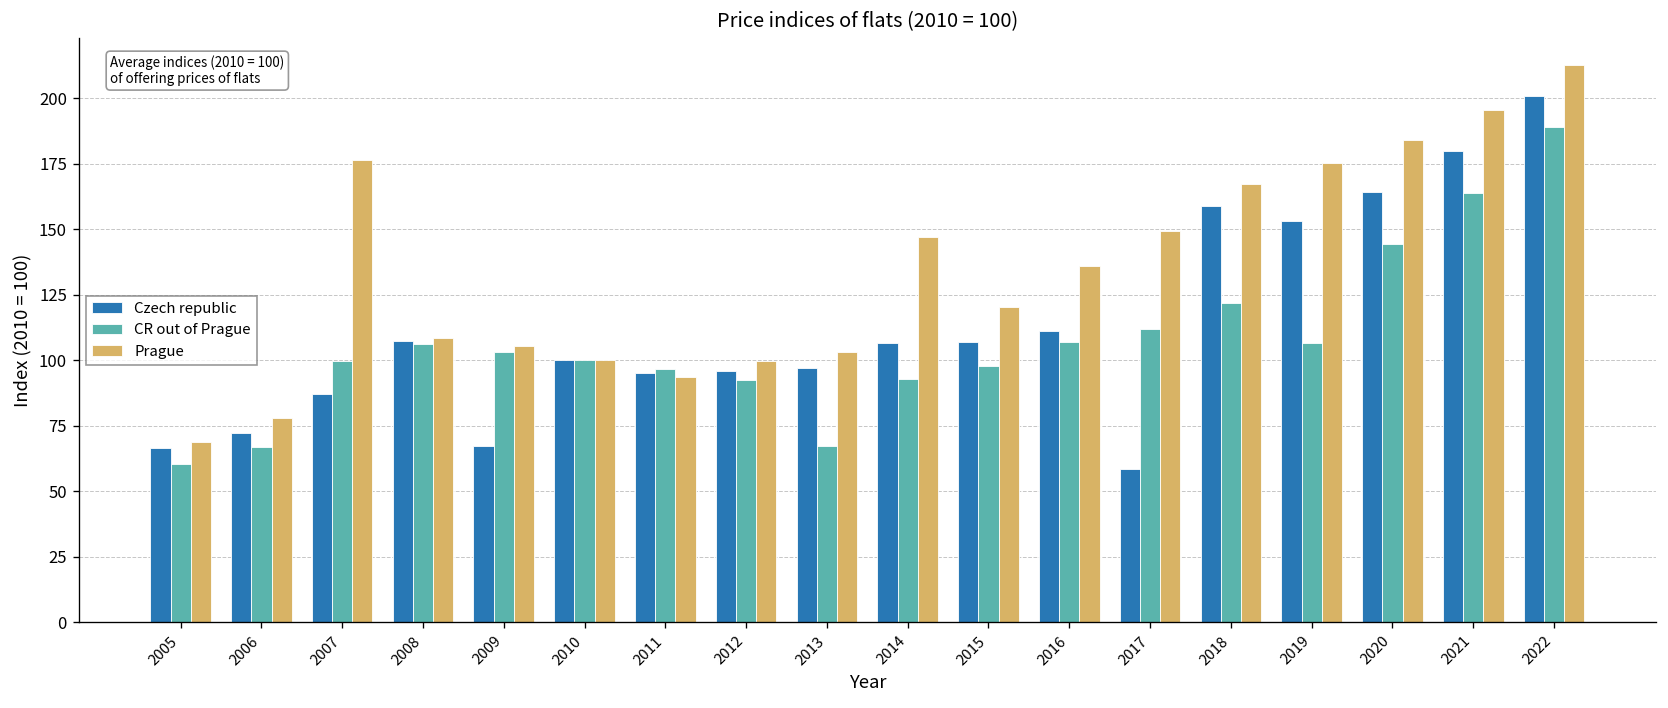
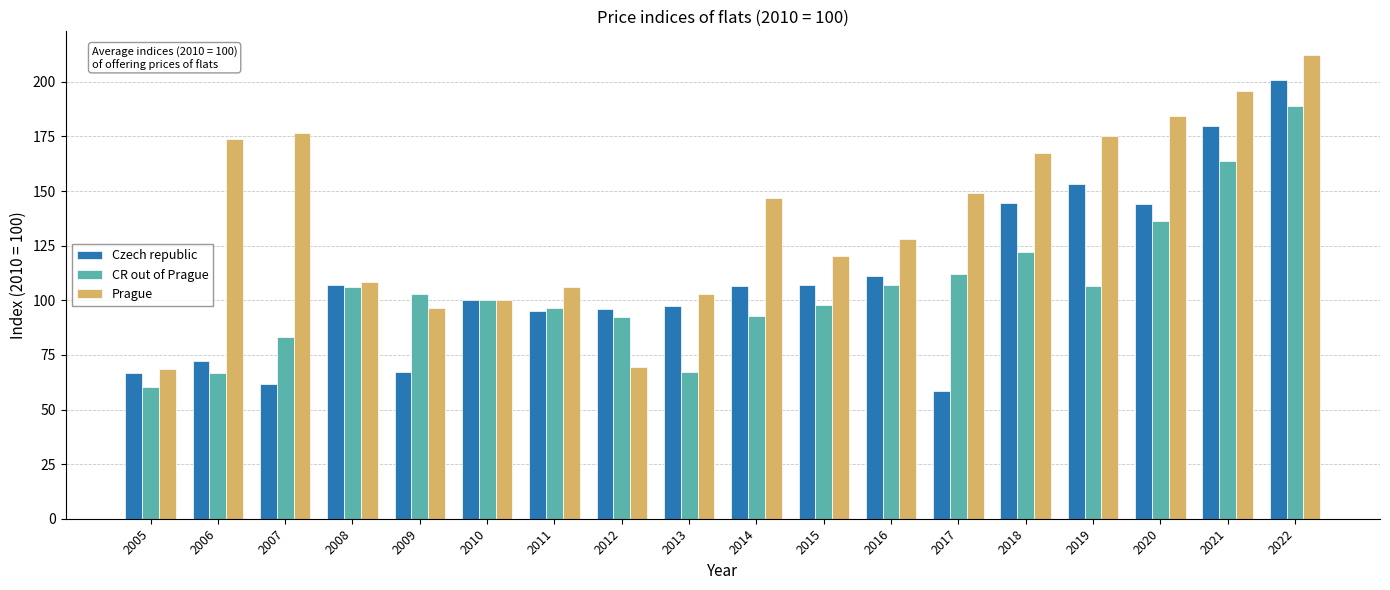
Prague, 2006: 78 -> 174
Czech republic, 2007: 87 -> 62
CR out of Prague, 2007: 100 -> 83
Prague, 2009: 106 -> 97
Prague, 2011: 94 -> 106
Prague, 2012: 100 -> 70
Prague, 2016: 136 -> 128
Czech republic, 2018: 159 -> 145
Czech republic, 2020: 164 -> 144
CR out of Prague, 2020: 144 -> 137
